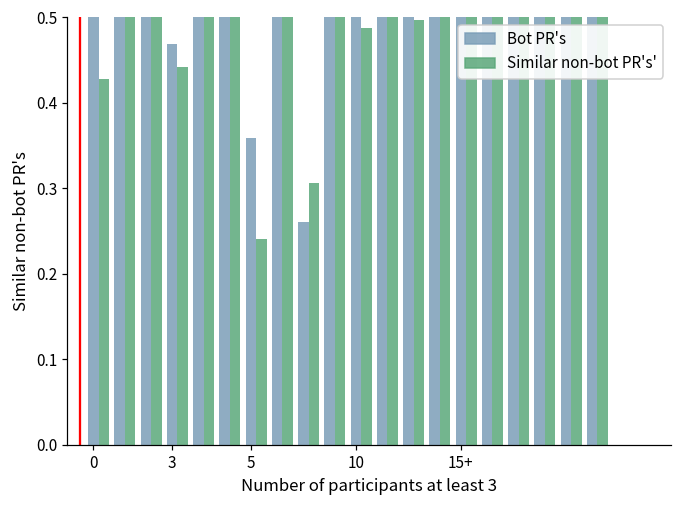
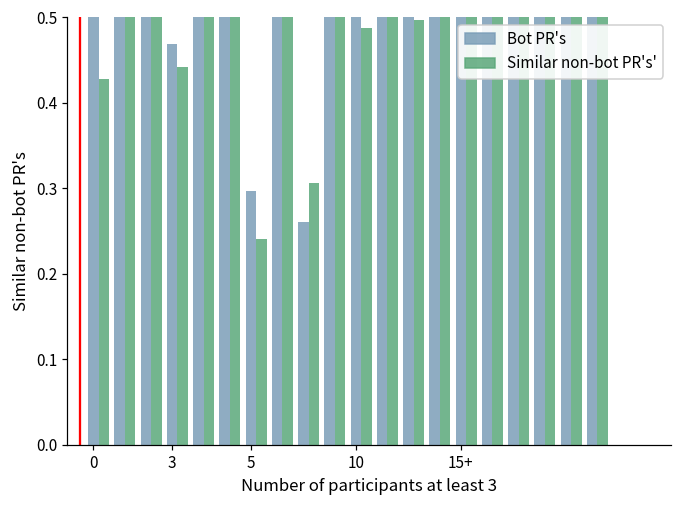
Bot PR's, 5: 0.36 -> 0.30
